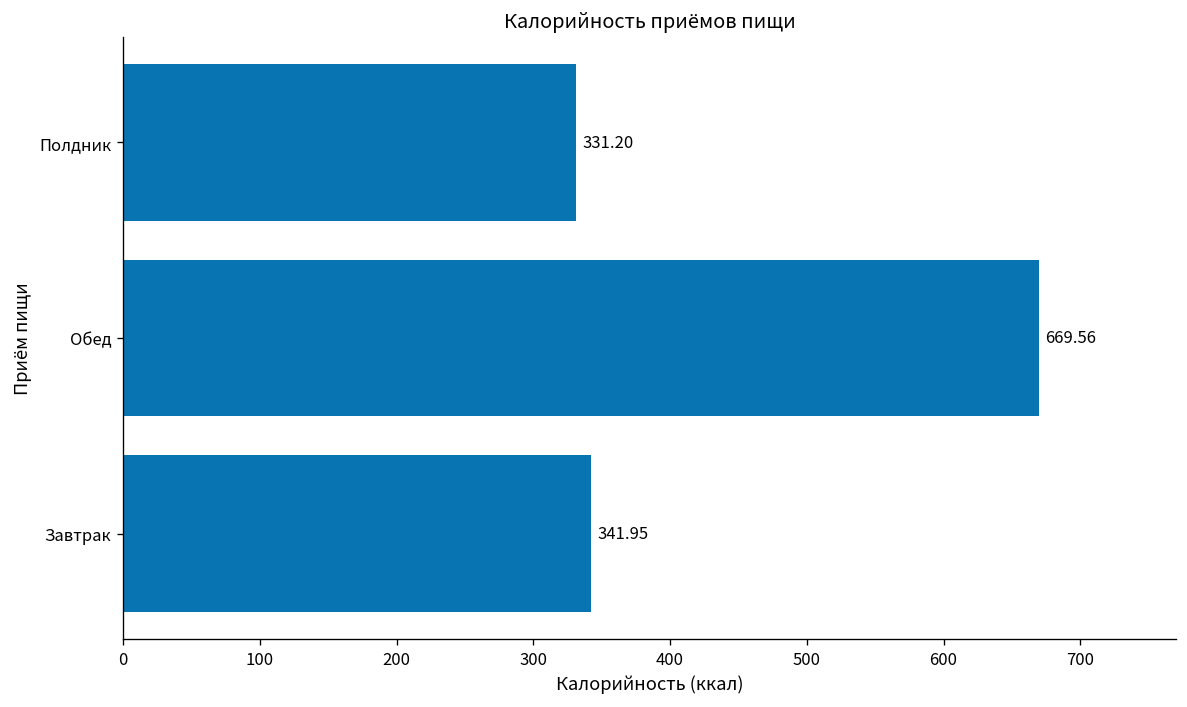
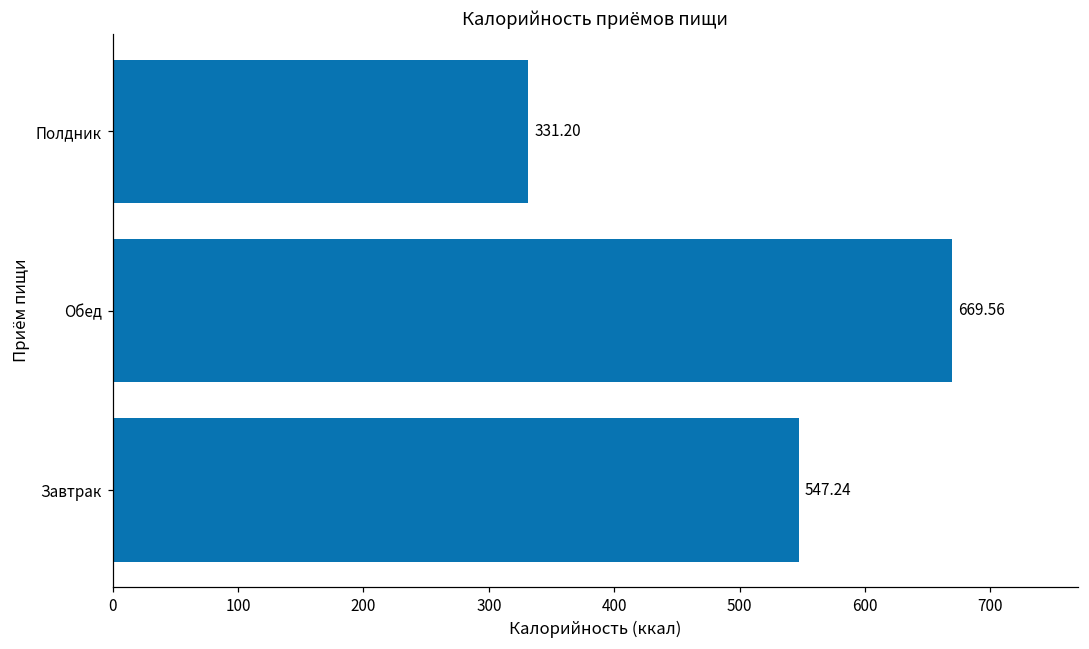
Завтрак: 341.95 -> 547.24
